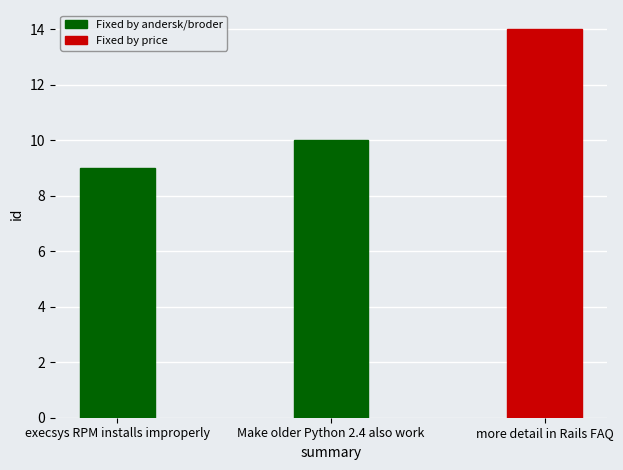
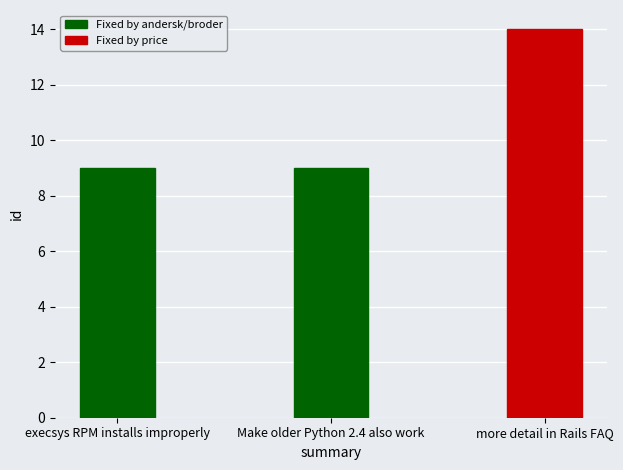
Fixed by andersk/broder, Make older Python 2.4 also work: 10 -> 9
